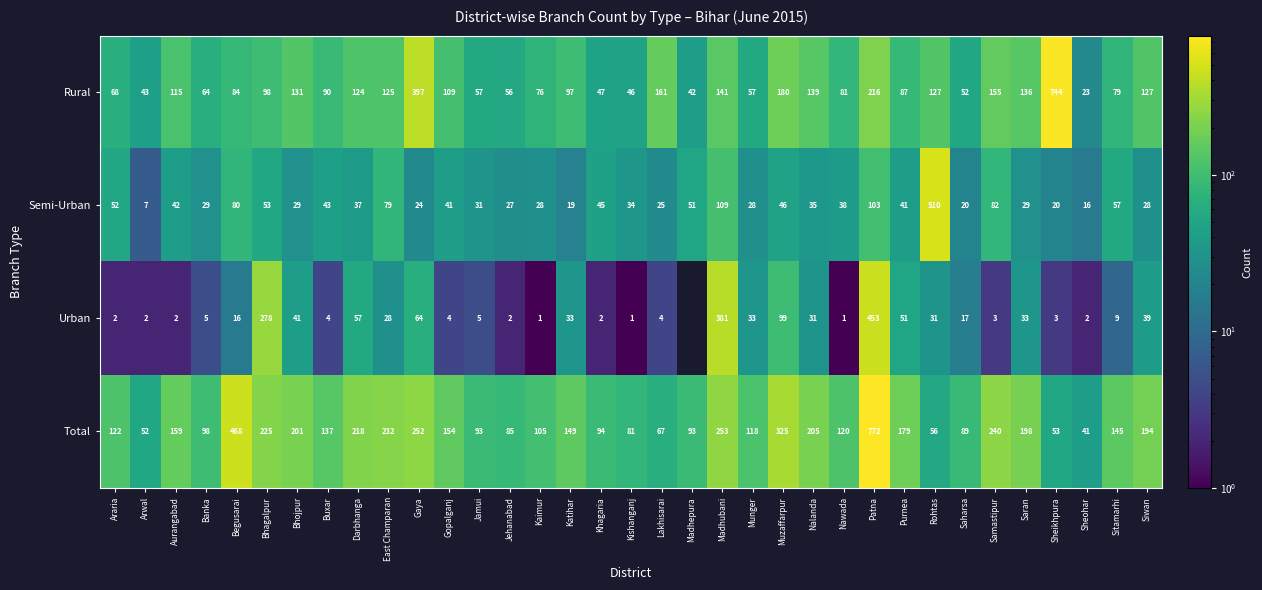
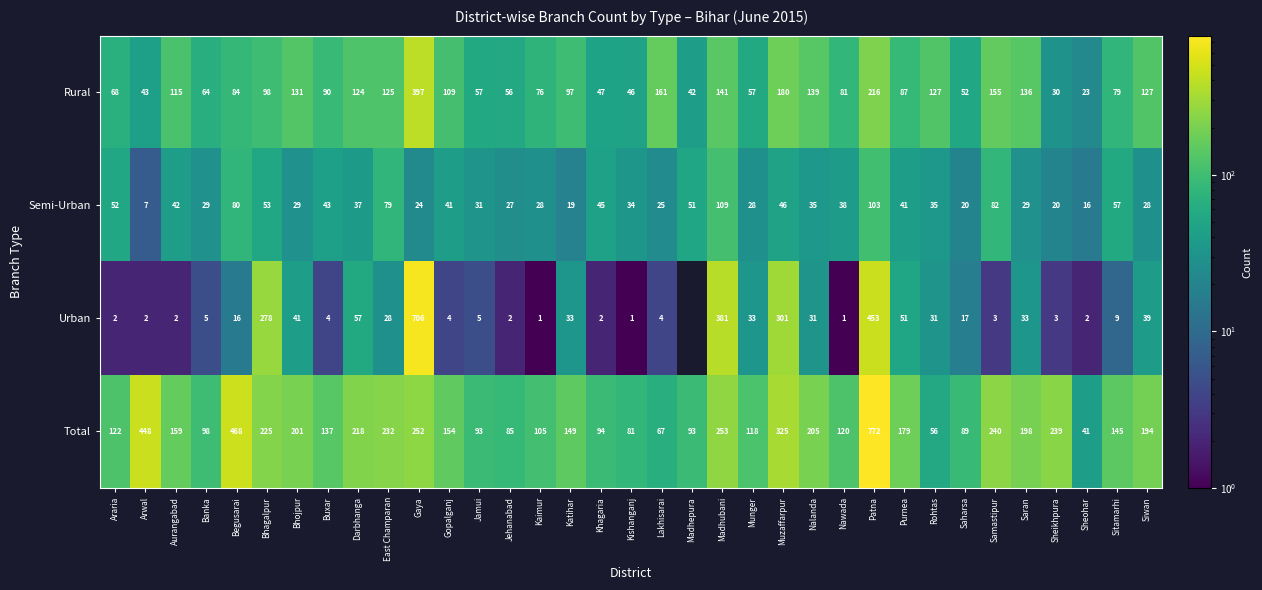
Rural, Sheikhpura: 744 -> 30
Semi-Urban, Rohtas: 510 -> 35
Urban, Gaya: 64 -> 706
Urban, Muzaffarpur: 99 -> 301
Total, Arwal: 52 -> 448
Total, Sheikhpura: 53 -> 239
